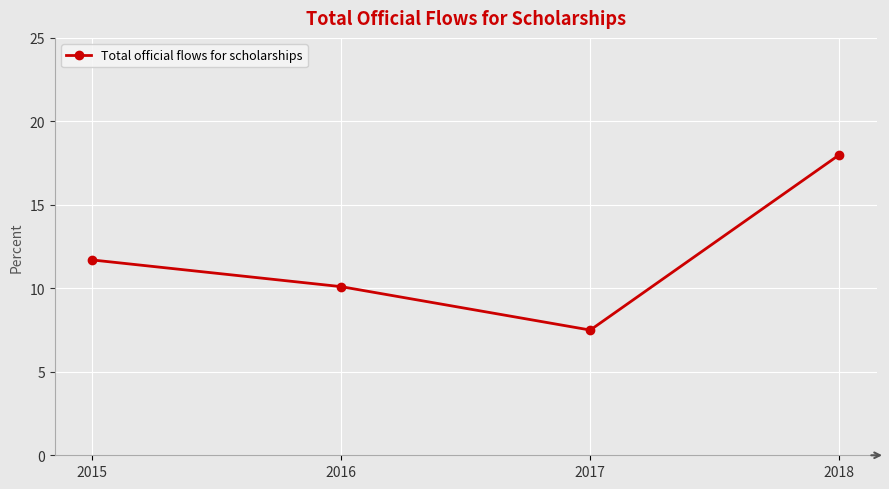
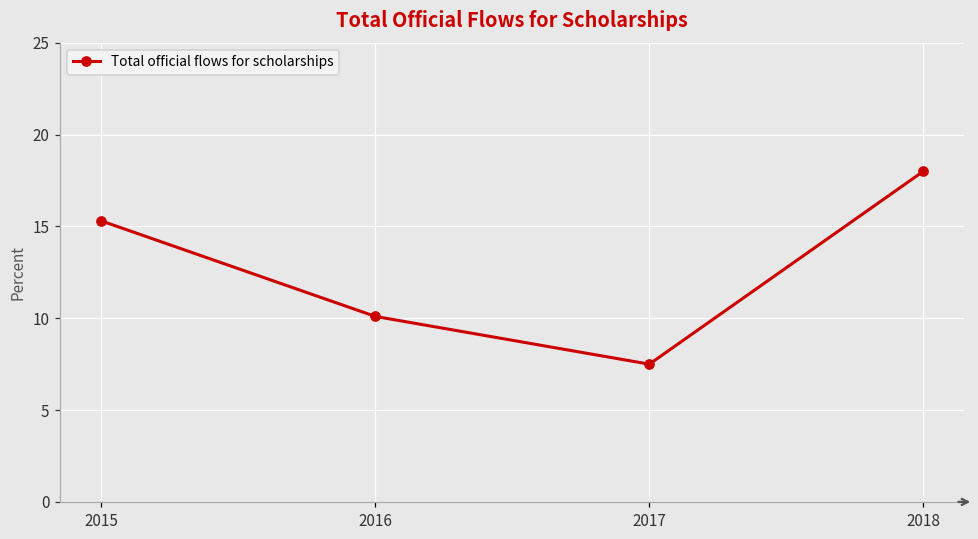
2015: 11.7 -> 15.3
